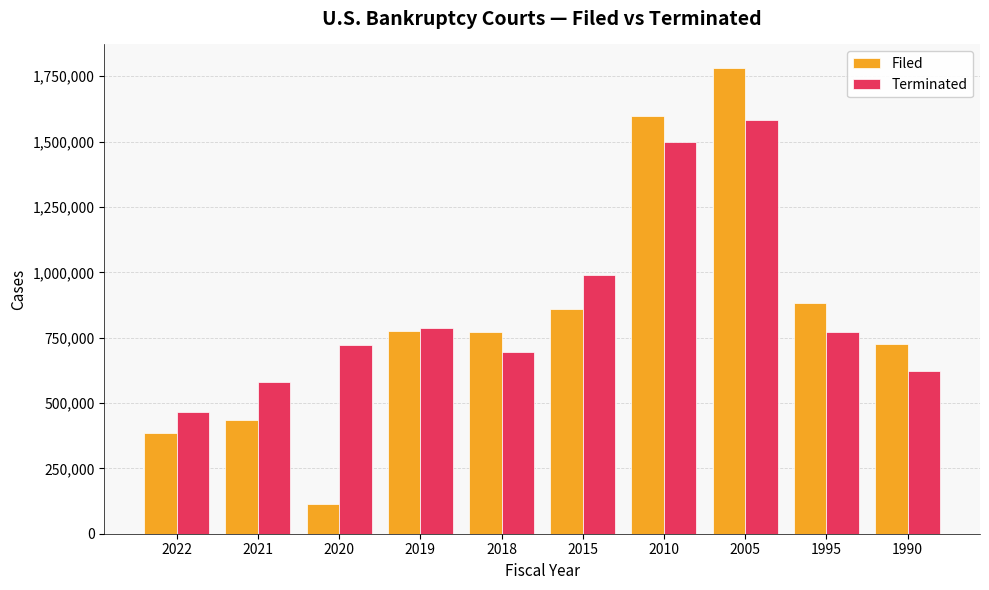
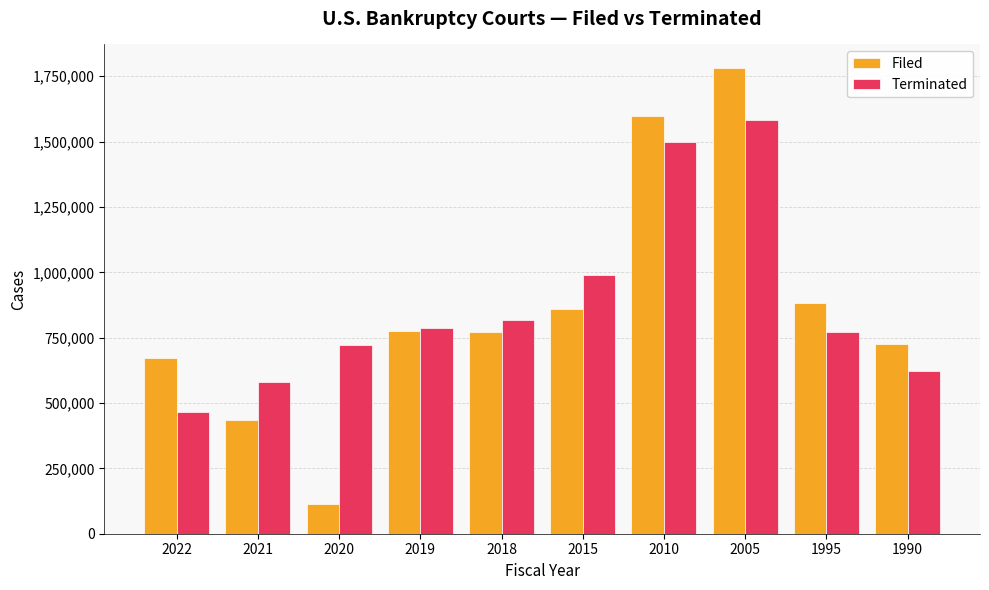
Filed, 2022: 380,000 -> 670,000
Terminated, 2018: 690,000 -> 820,000
